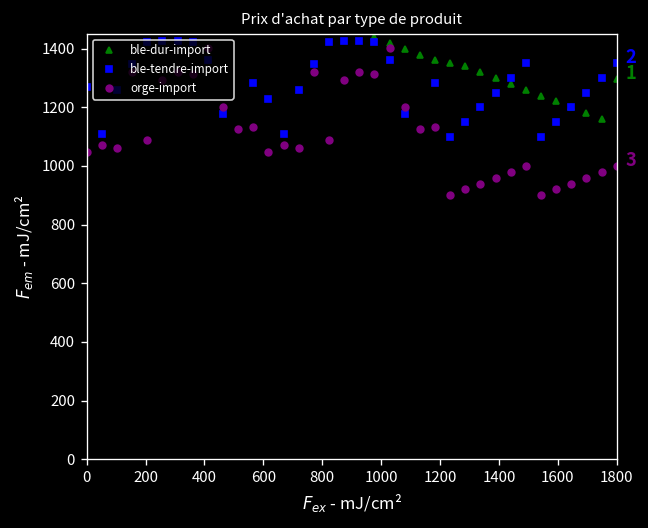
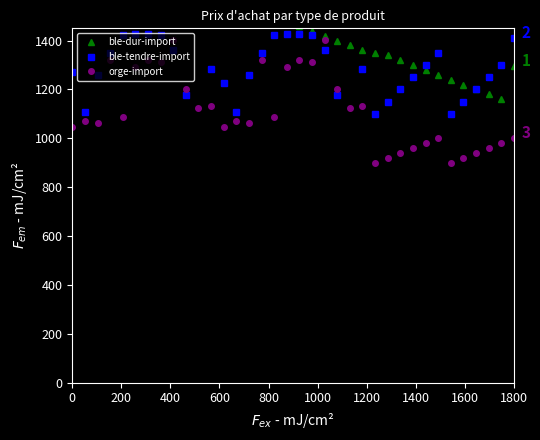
ble-tendre-import, 1800: 1350 -> 1410
